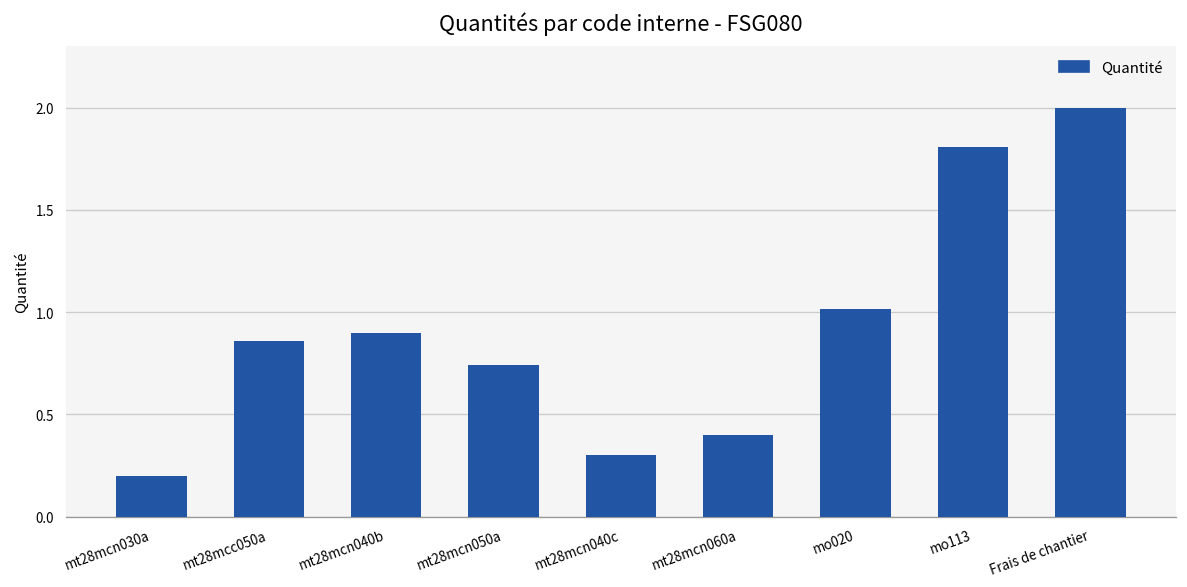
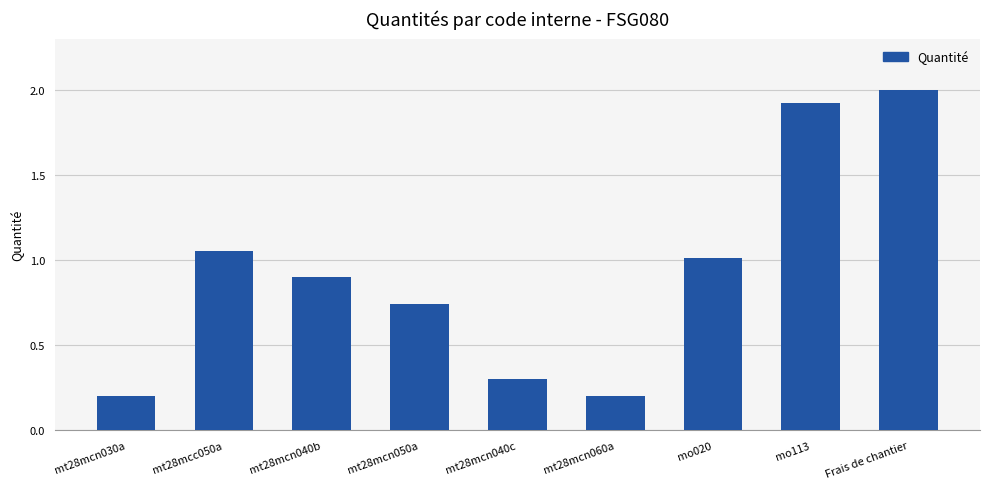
mt28mcc050a: 0.86 -> 1.05
mt28mcn060a: 0.4 -> 0.2
mo113: 1.81 -> 1.92
